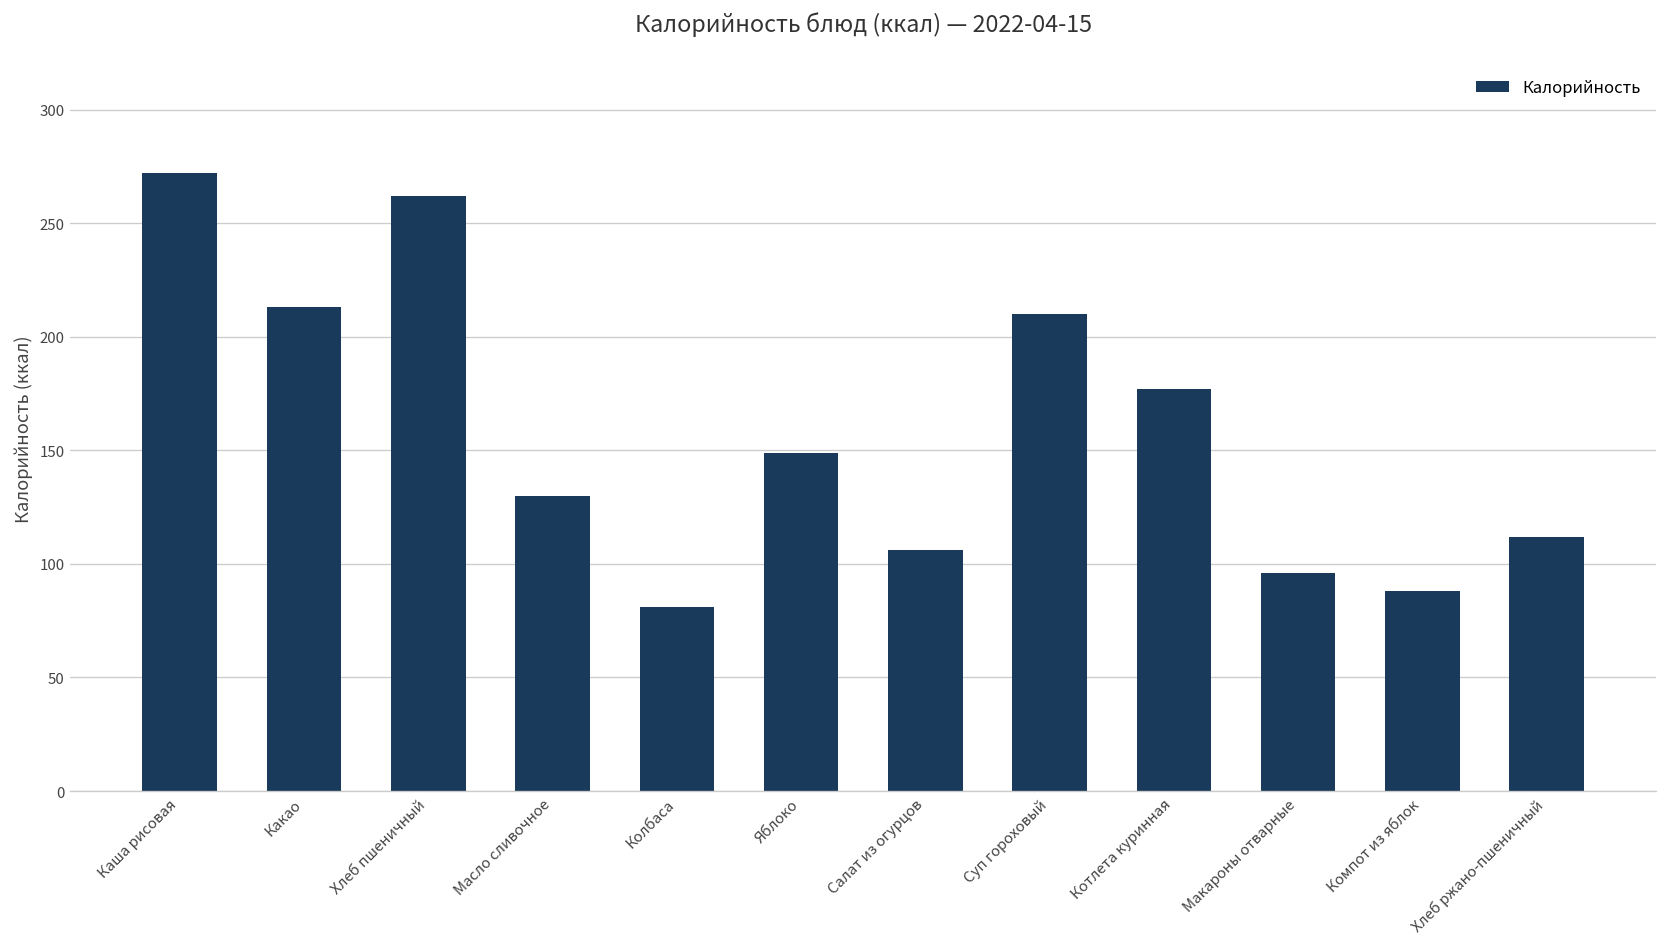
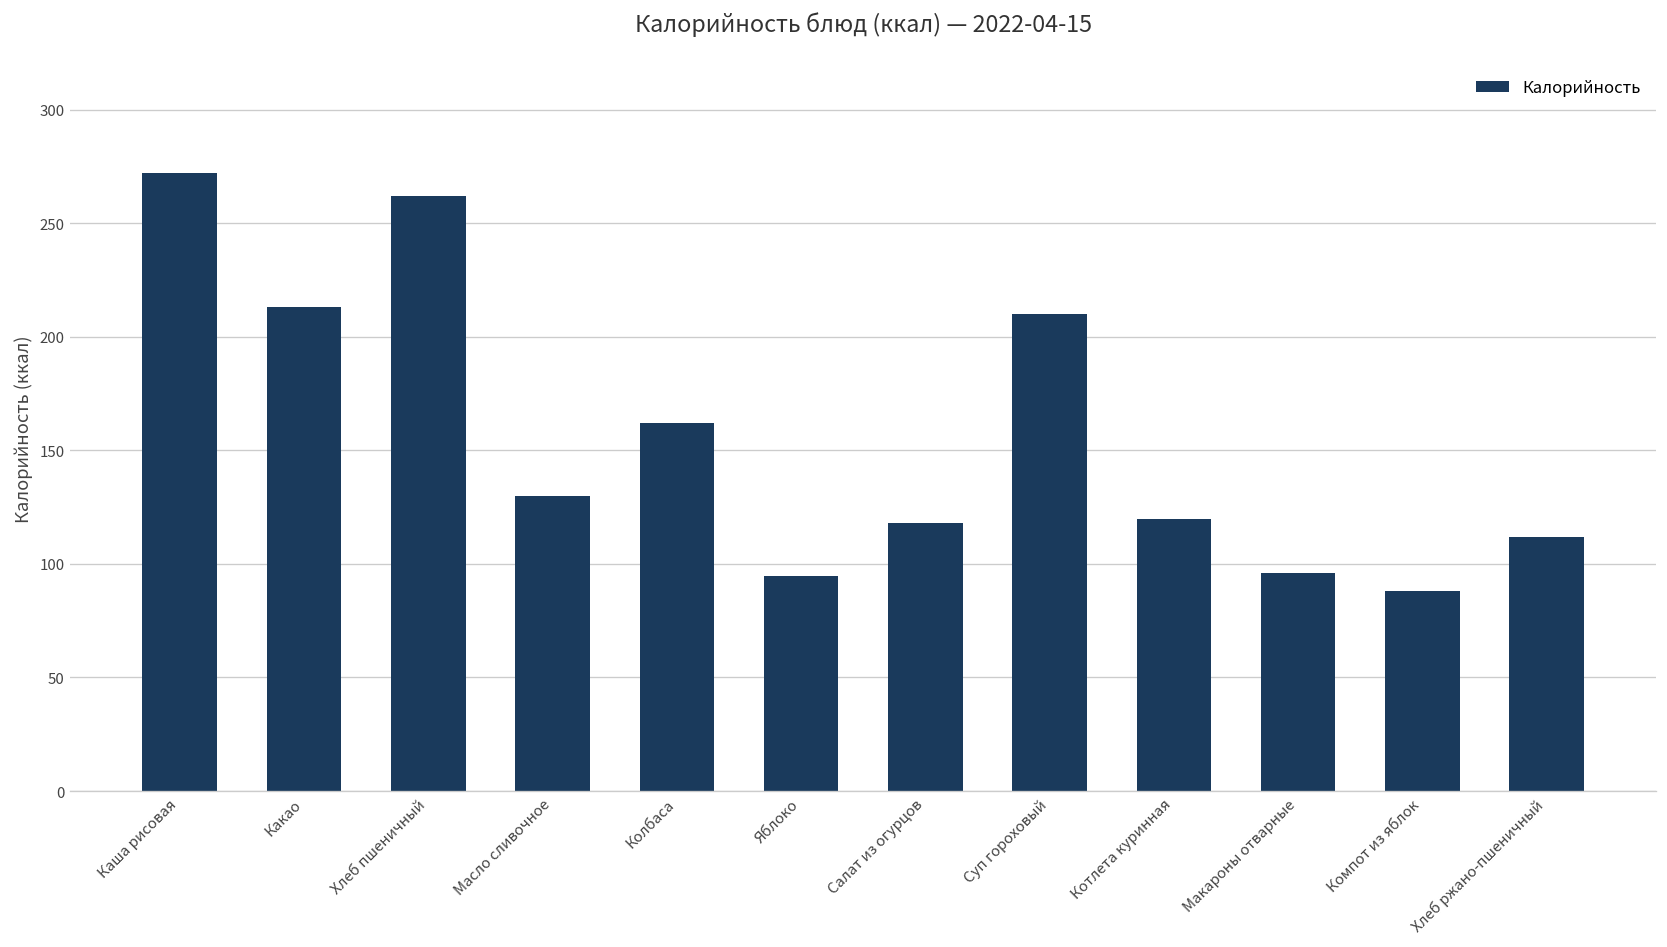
Колбаса: 81 -> 162
Яблоко: 149 -> 95
Салат из огурцов: 106 -> 118
Котлета куринная: 177 -> 120
